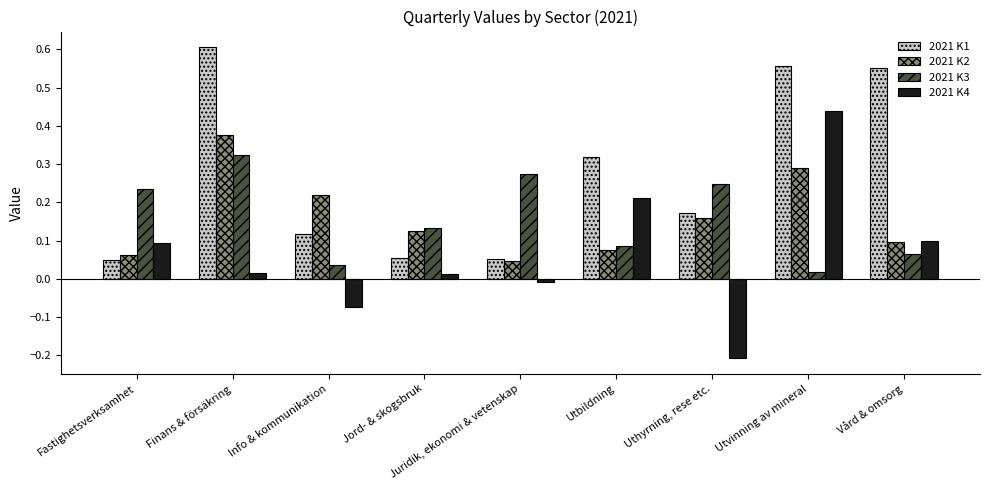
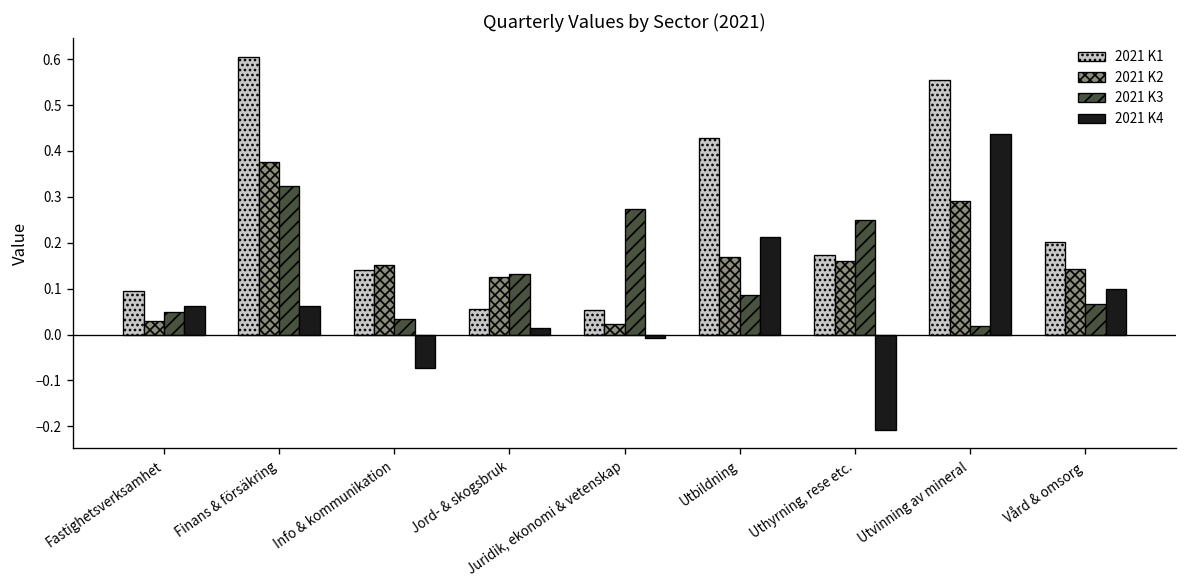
2021 K1, Fastighetsverksamhet: 0.05 -> 0.10
2021 K2, Fastighetsverksamhet: 0.06 -> 0.03
2021 K3, Fastighetsverksamhet: 0.24 -> 0.05
2021 K4, Fastighetsverksamhet: 0.09 -> 0.06
2021 K4, Finans & försäkring: 0.02 -> 0.06
2021 K1, Info & kommunikation: 0.12 -> 0.14
2021 K2, Info & kommunikation: 0.22 -> 0.15
2021 K2, Juridik, ekonomi & vetenskap: 0.05 -> 0.02
2021 K1, Utbildning: 0.32 -> 0.43
2021 K2, Utbildning: 0.07 -> 0.17
2021 K1, Vård & omsorg: 0.55 -> 0.20
2021 K2, Vård & omsorg: 0.10 -> 0.14
